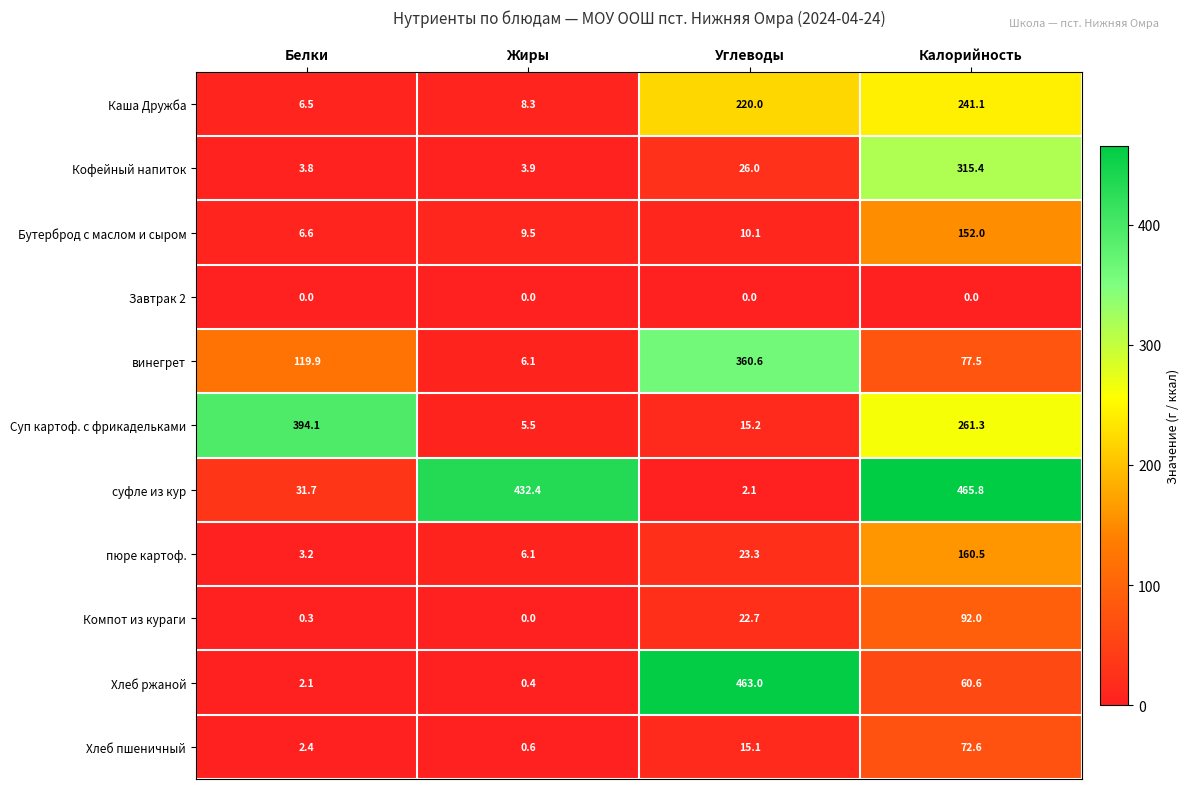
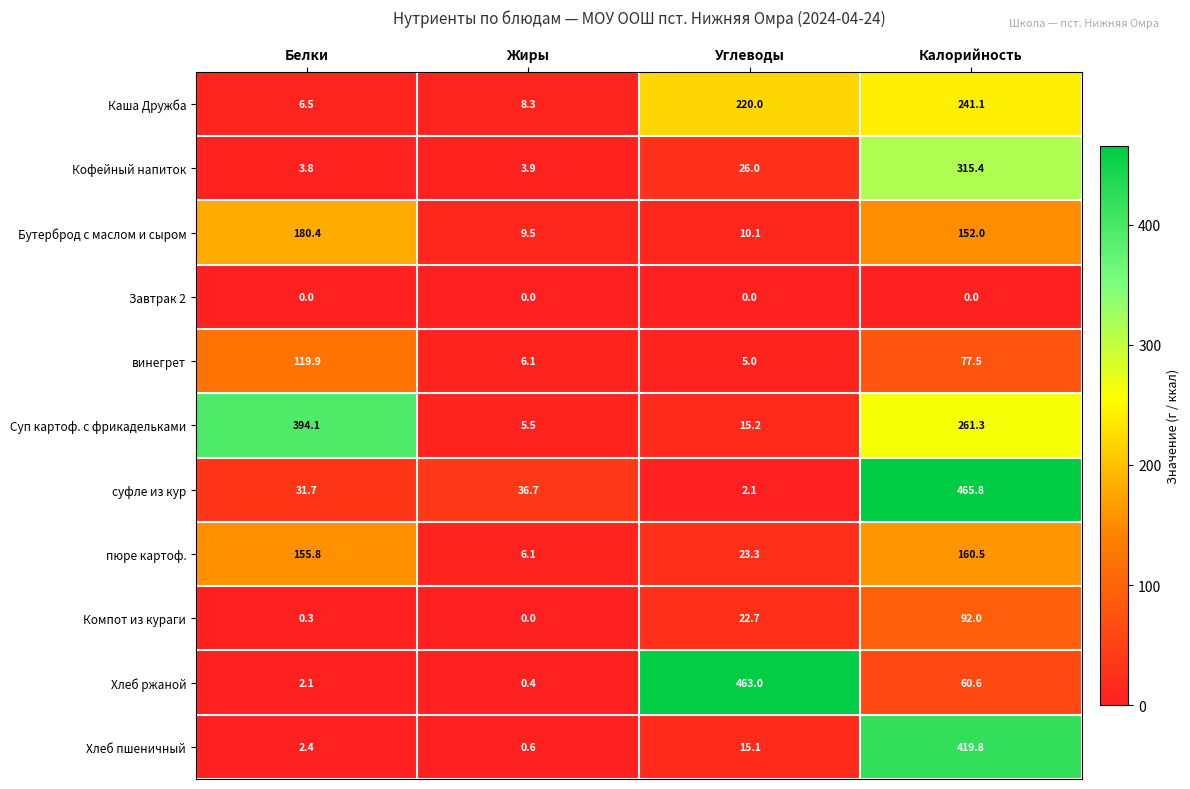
Бутерброд с маслом и сыром, Белки: 6.6 -> 180.4
винегрет, Углеводы: 360.6 -> 5.0
суфле из кур, Жиры: 432.4 -> 36.7
пюре картоф., Белки: 3.2 -> 155.8
Хлеб пшеничный, Калорийность: 72.6 -> 419.8
